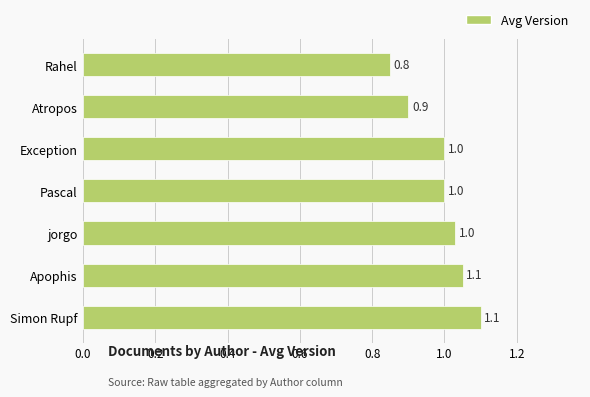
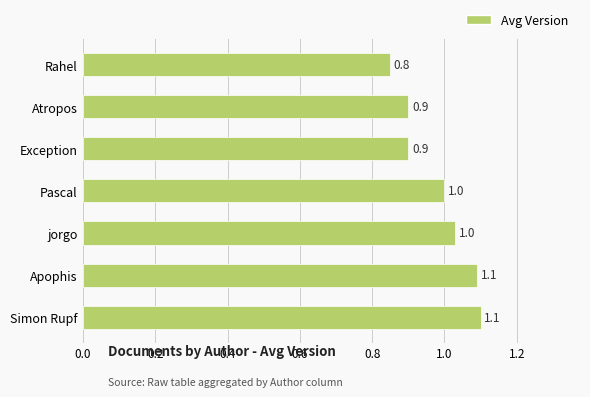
Exception: 1.0 -> 0.9
Apophis: 1.05 -> 1.09
